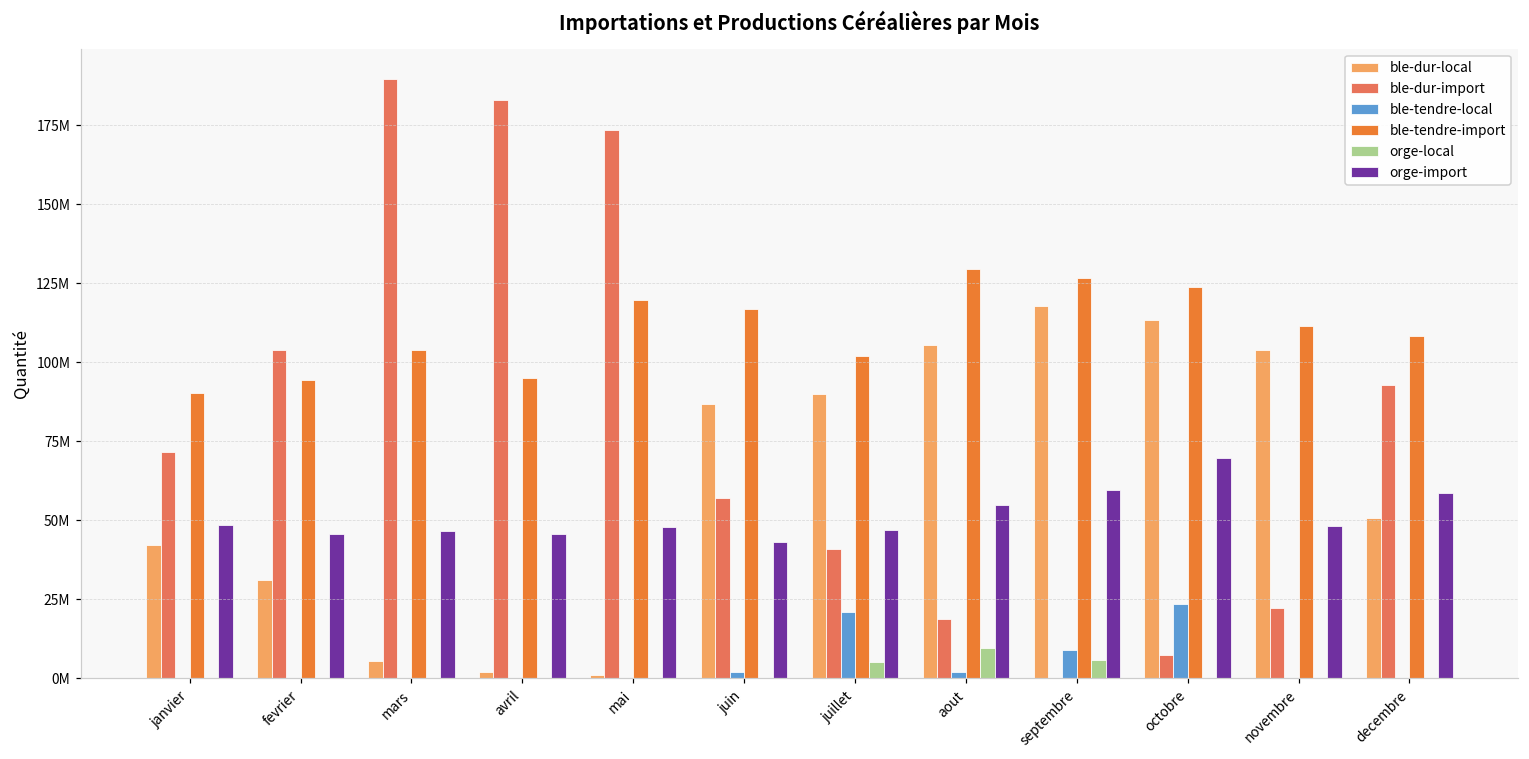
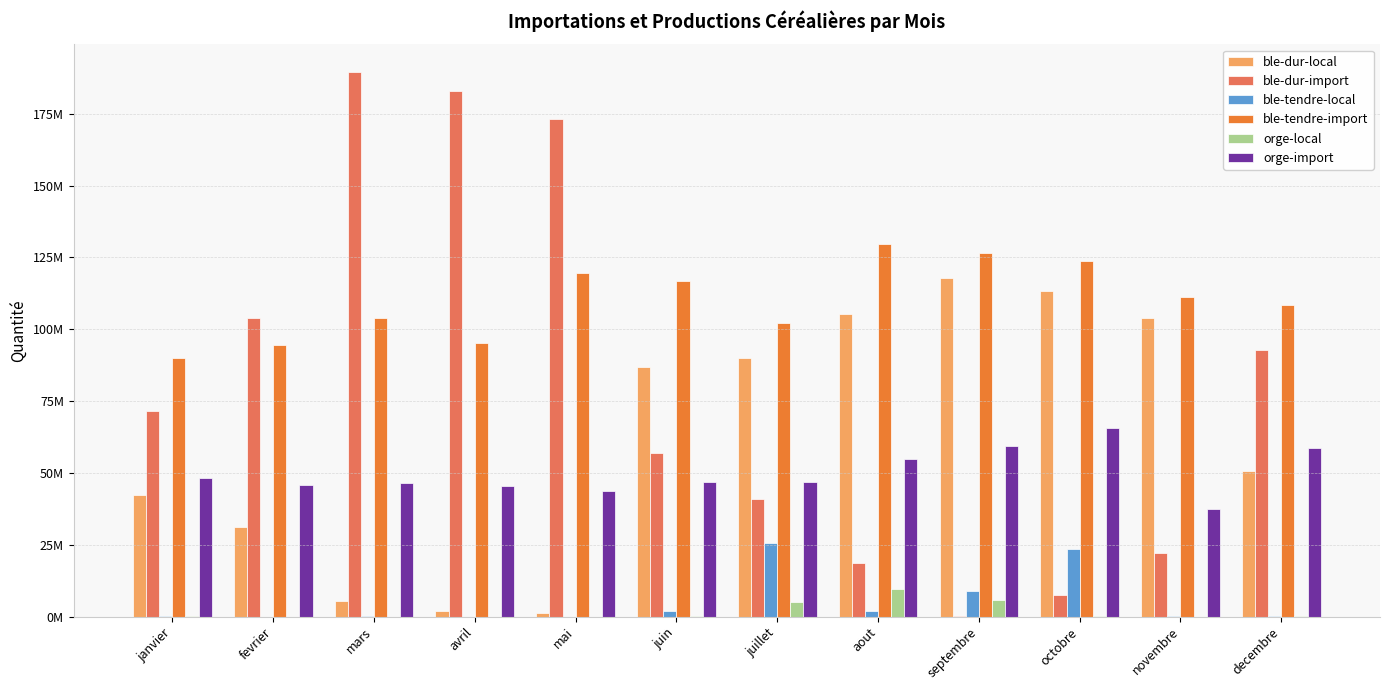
orge-import, mai: 48000000 -> 44000000
orge-import, juin: 43000000 -> 47000000
ble-tendre-local, juillet: 21000000 -> 25000000
orge-import, octobre: 70000000 -> 66000000
orge-import, novembre: 48000000 -> 37000000
